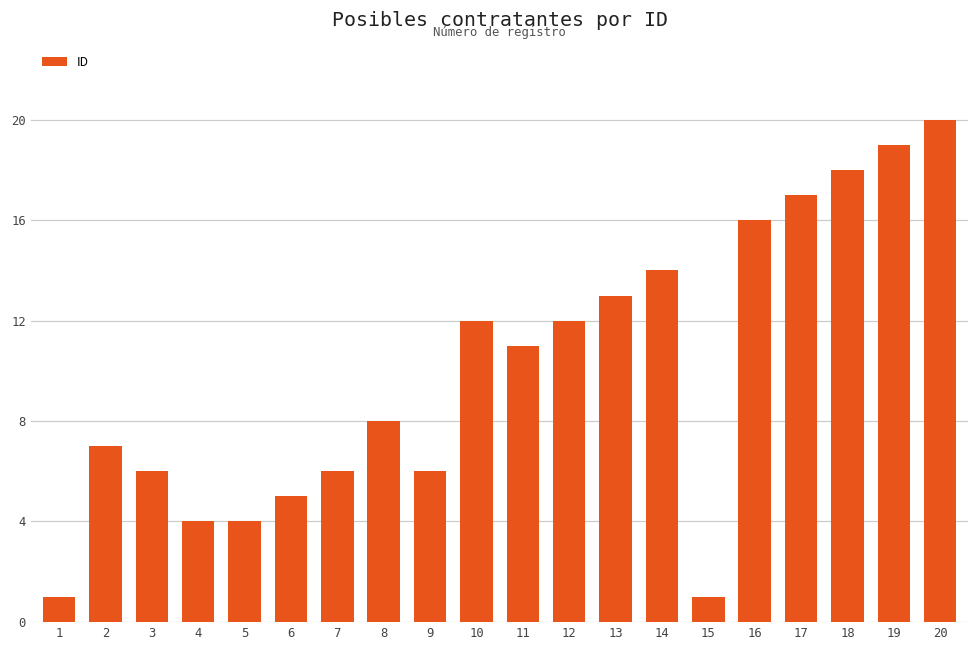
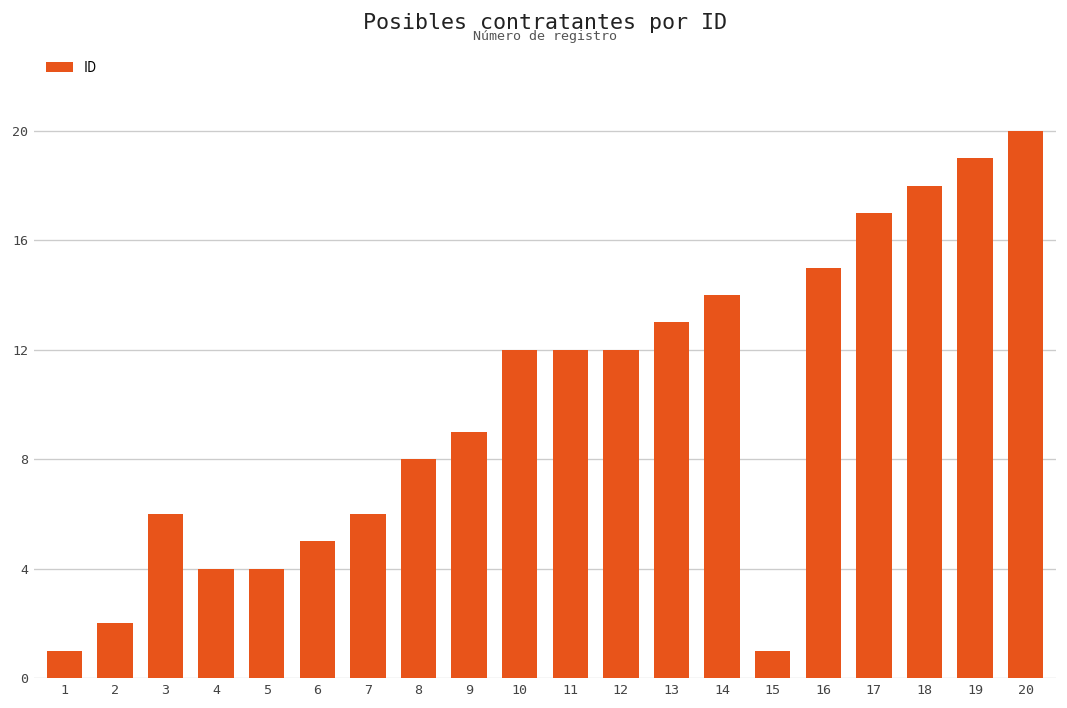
2: 7 -> 2
9: 6 -> 9
11: 11 -> 12
16: 16 -> 15
